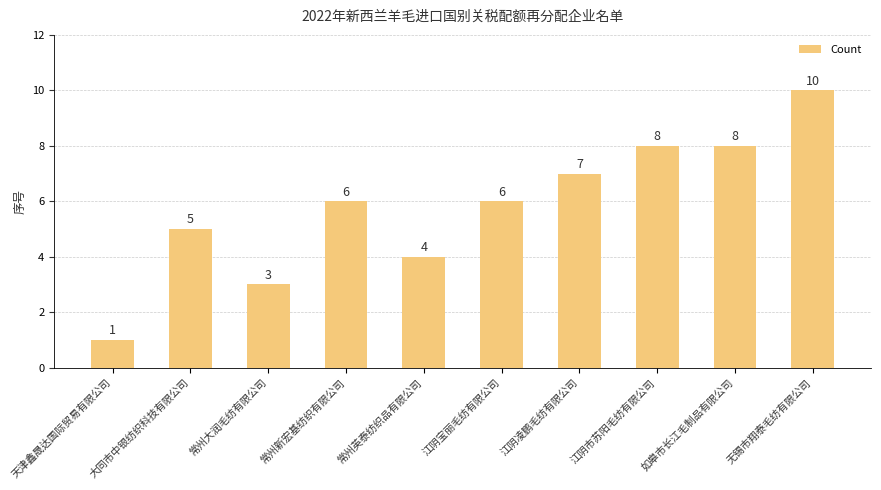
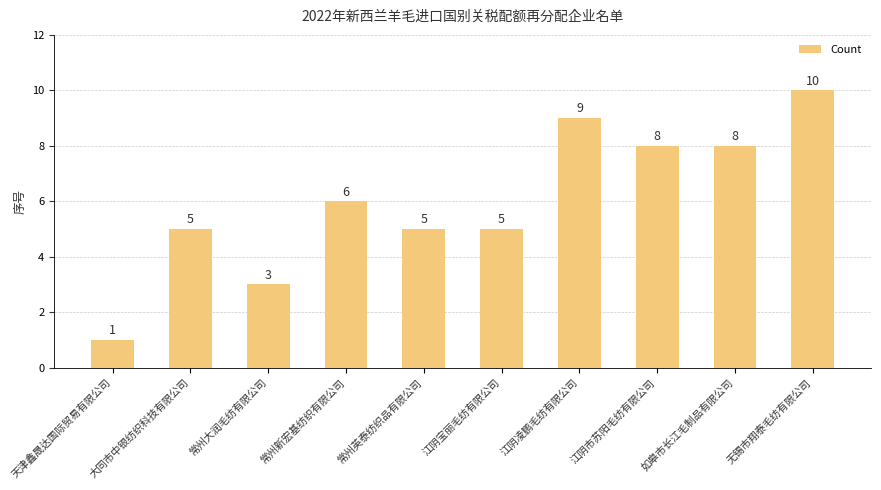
常州英泰纺织品有限公司: 4 -> 5
江阴宝丽毛纺有限公司: 6 -> 5
江阴凌鹏毛纺有限公司: 7 -> 9
